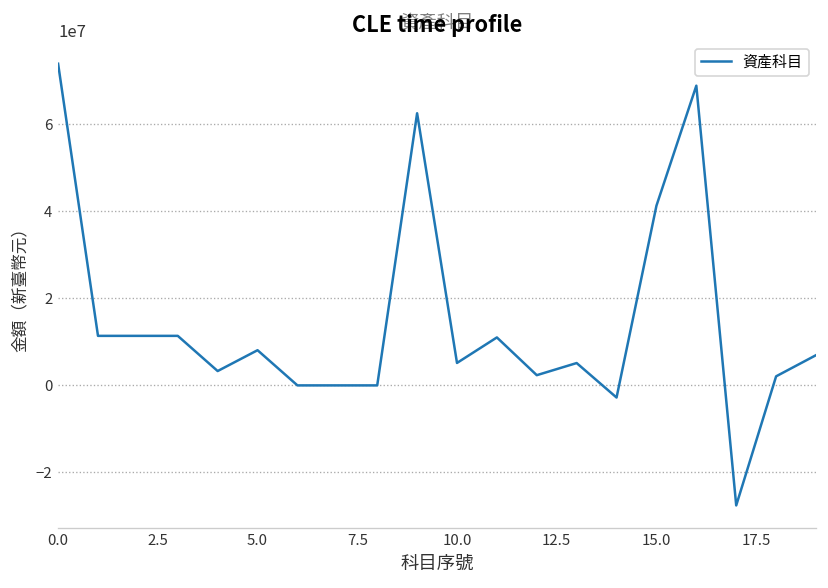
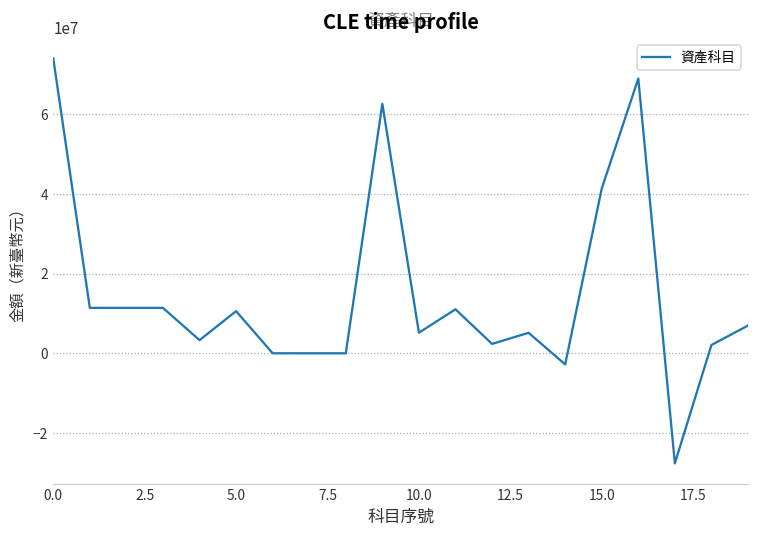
5.0: 8000000 -> 11000000
